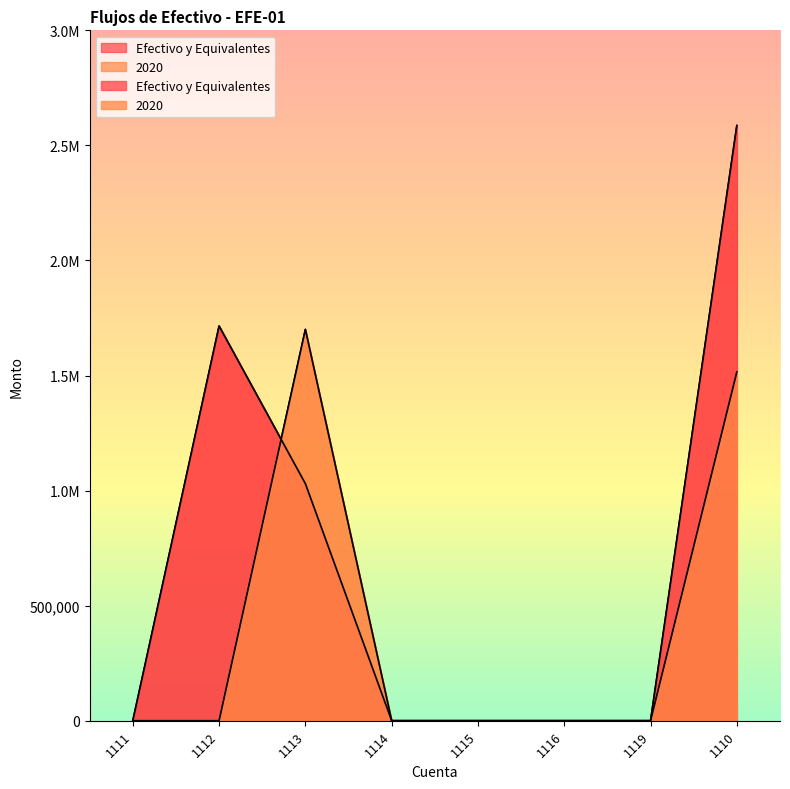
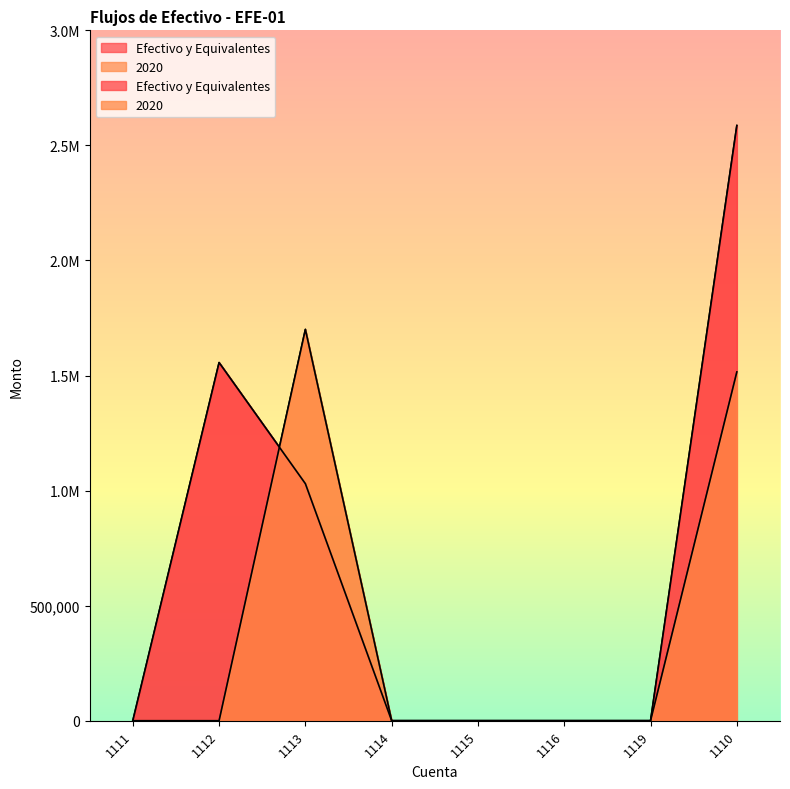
Efectivo y Equivalentes, 1112: 1,720,000 -> 1,560,000
